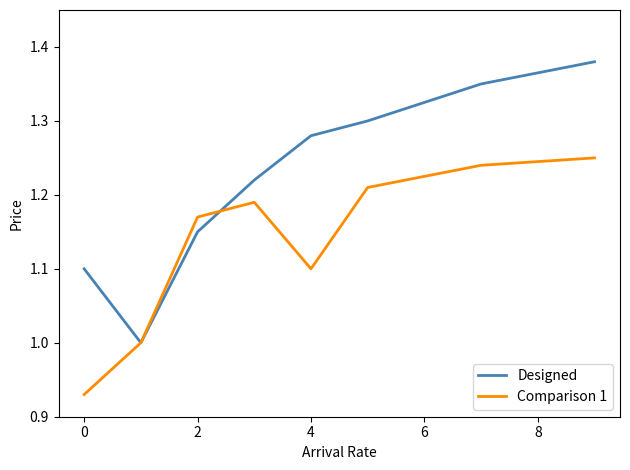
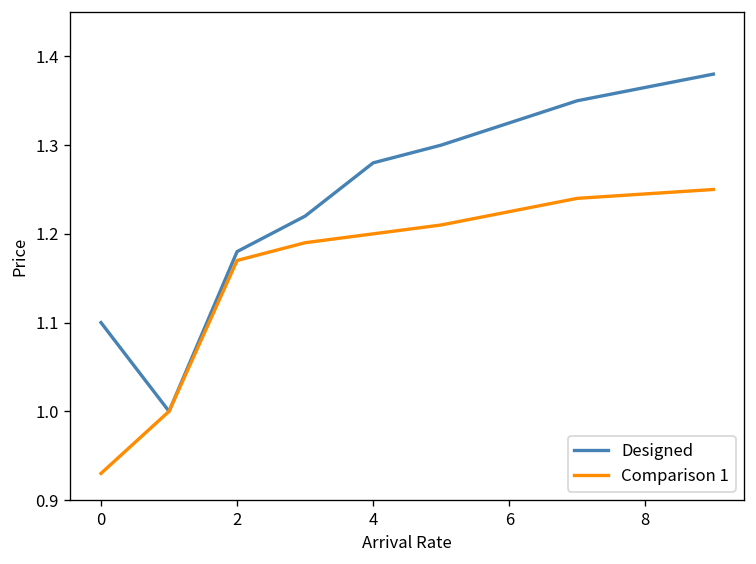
Designed, 2: 1.15 -> 1.18
Comparison 1, 4: 1.1 -> 1.2
